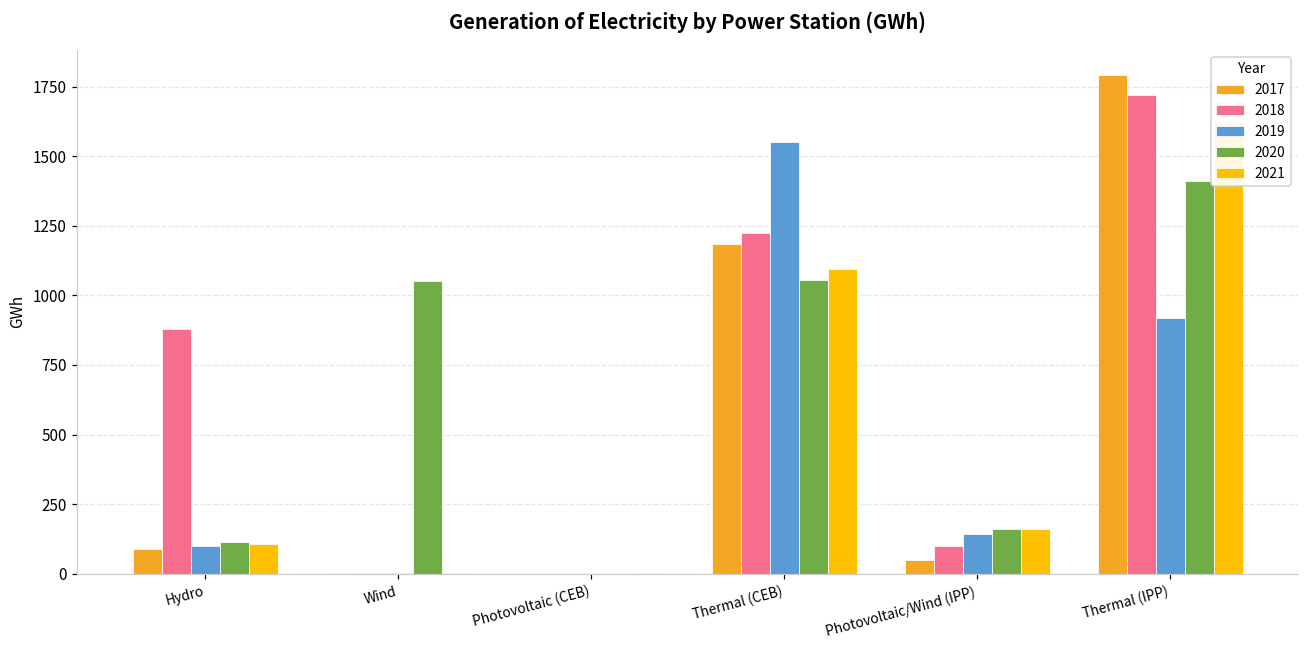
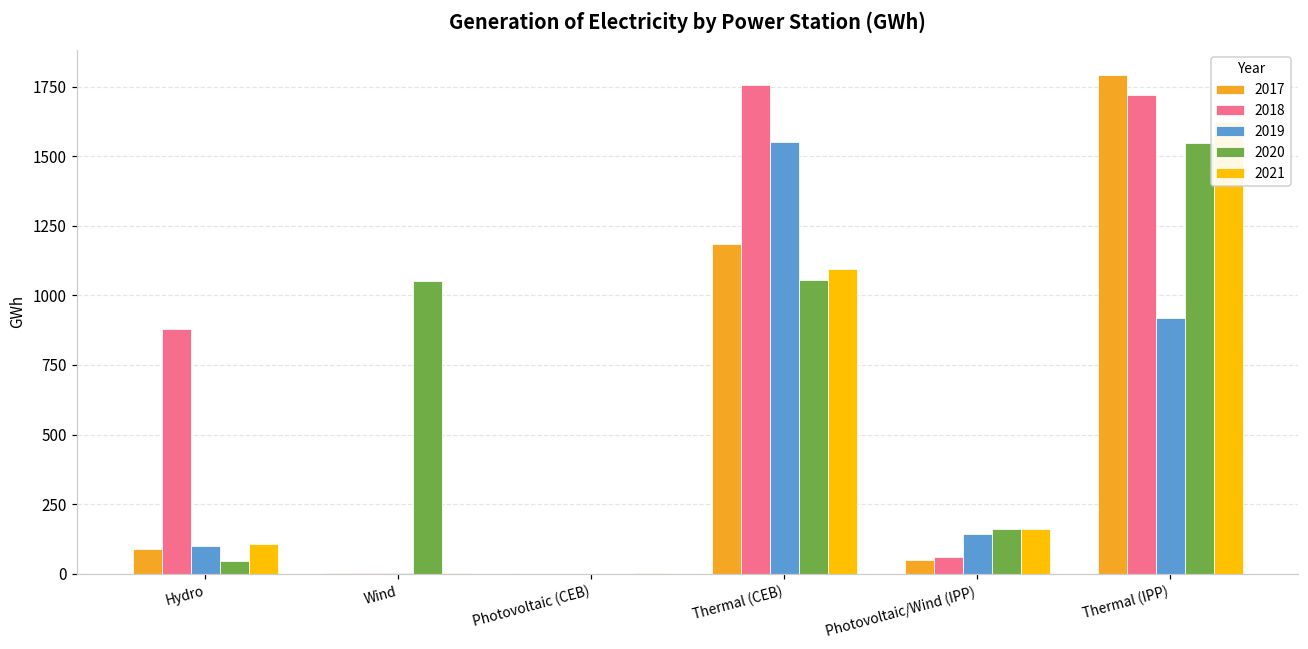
2020, Hydro: 120 -> 40
2018, Thermal (CEB): 1220 -> 1750
2018, Photovoltaic/Wind (IPP): 100 -> 60
2020, Thermal (IPP): 1410 -> 1550
